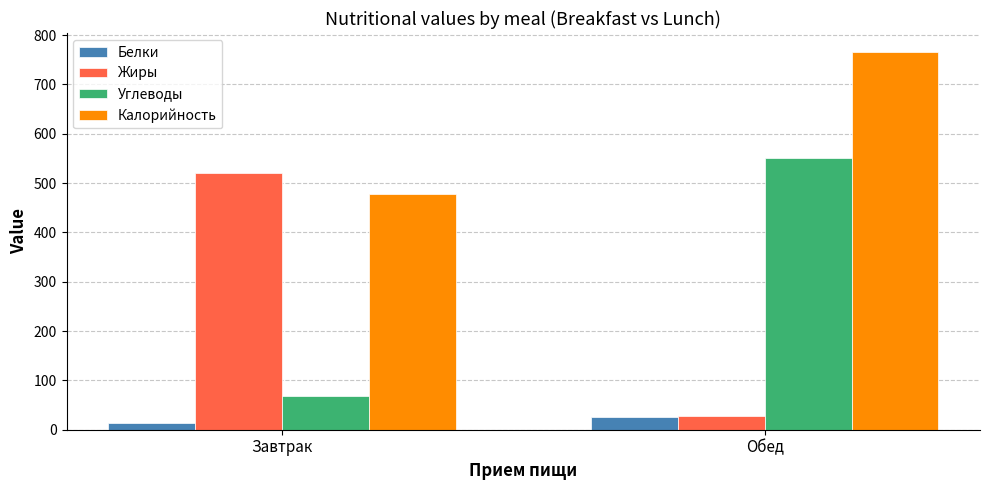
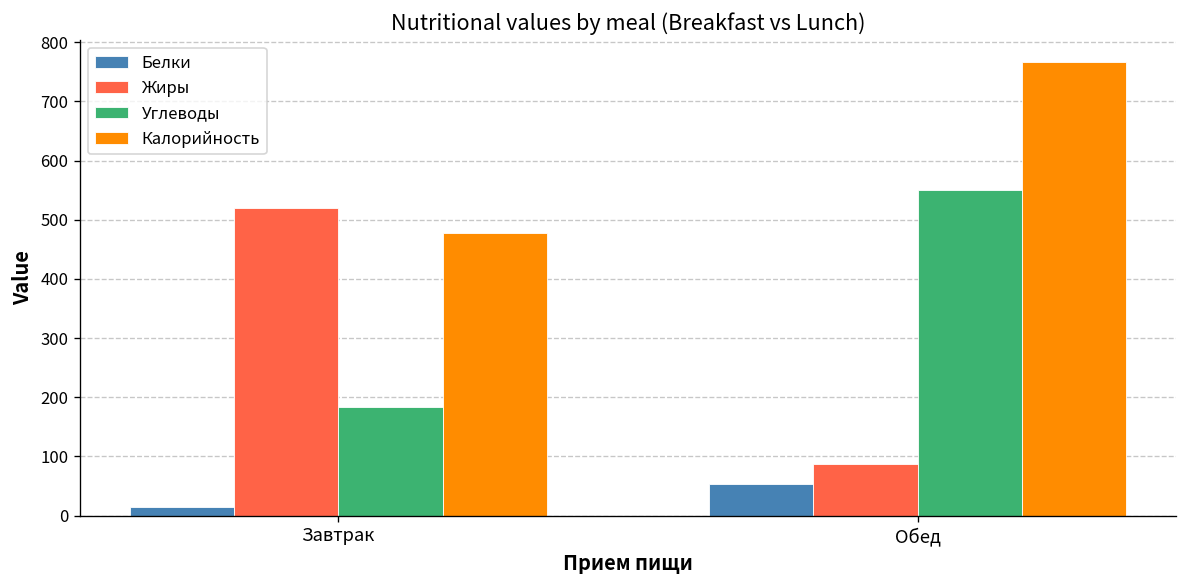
Углеводы, Завтрак: 70 -> 180
Белки, Обед: 30 -> 50
Жиры, Обед: 30 -> 90
